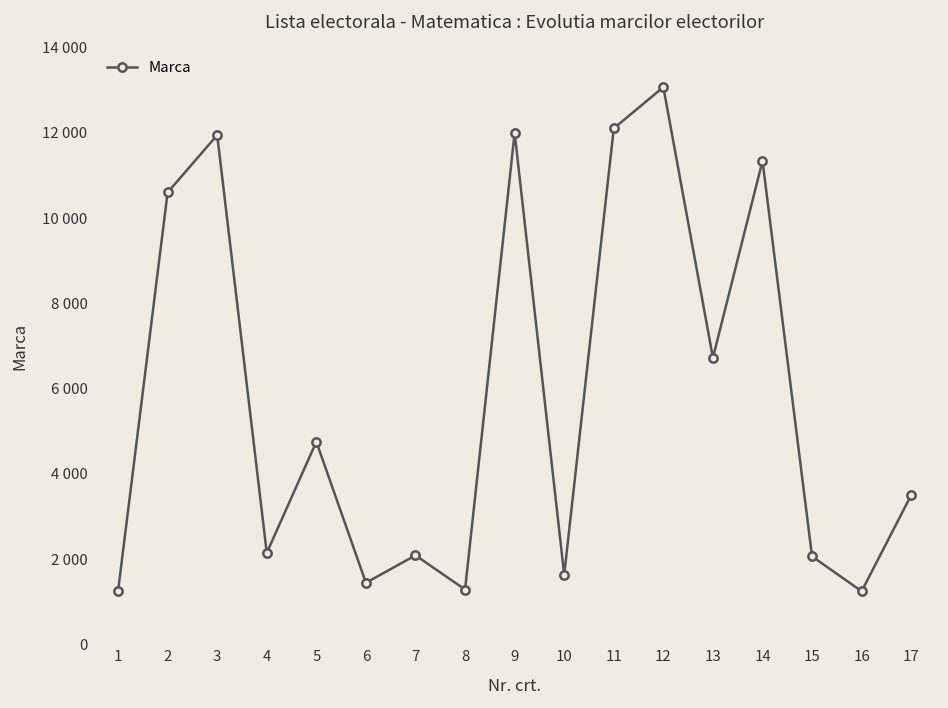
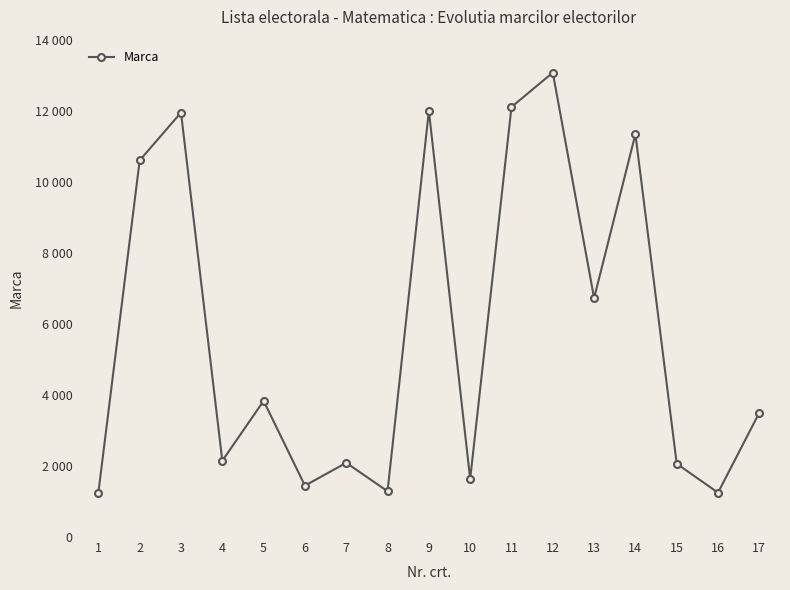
5: 4800 -> 3800
